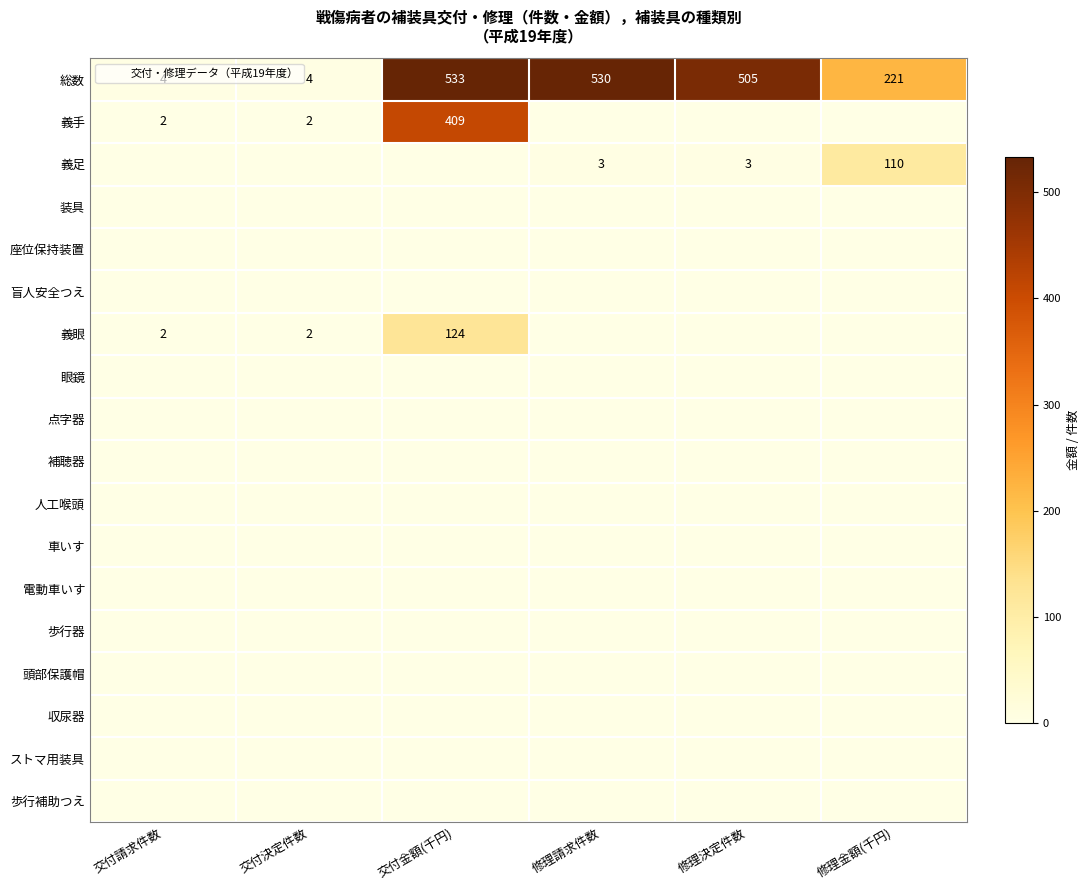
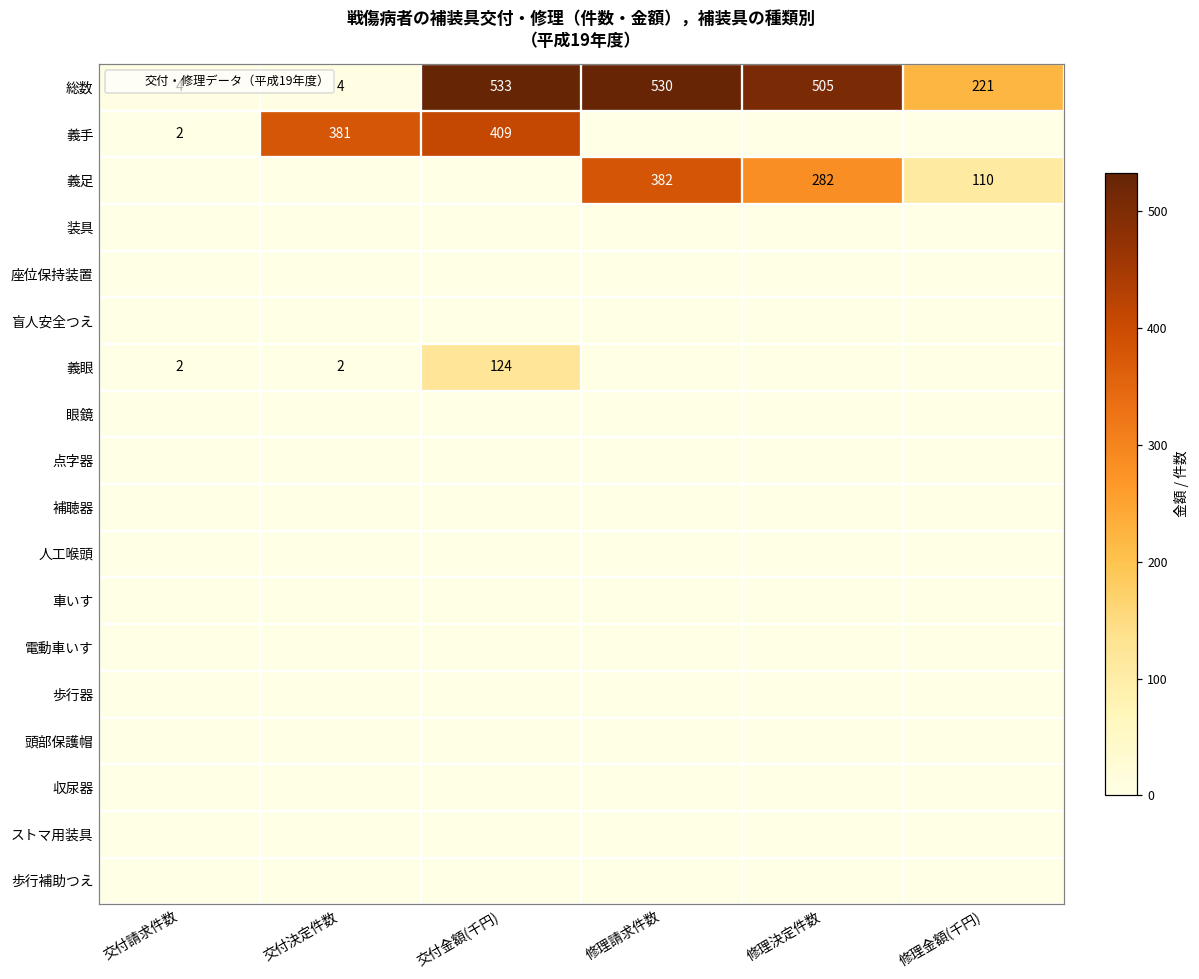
義手, 交付決定件数: 2 -> 381
義足, 修理請求件数: 3 -> 382
義足, 修理決定件数: 3 -> 282
